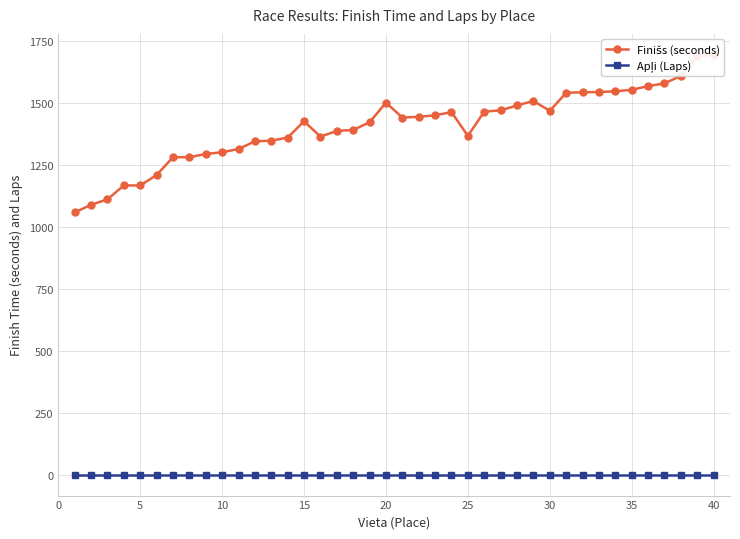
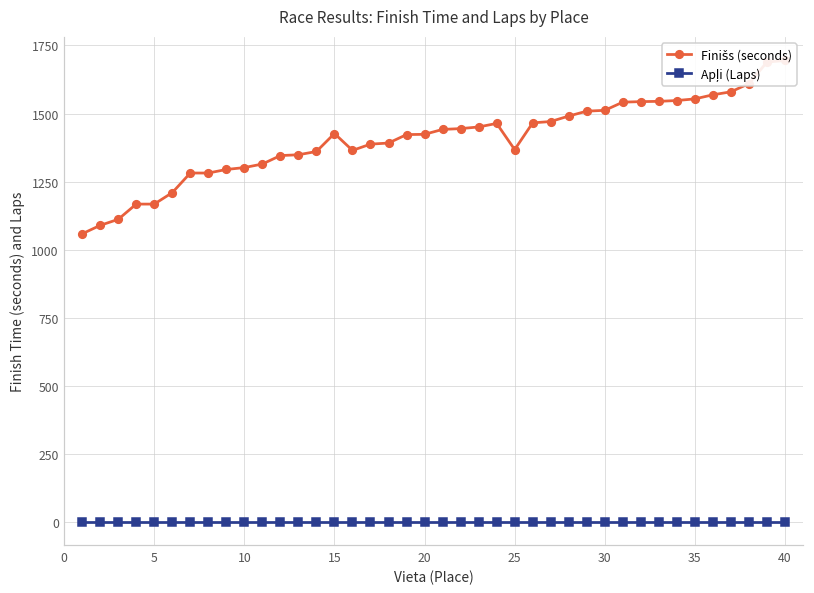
Finišs (seconds), 20: 1500 -> 1420
Finišs (seconds), 30: 1470 -> 1510
